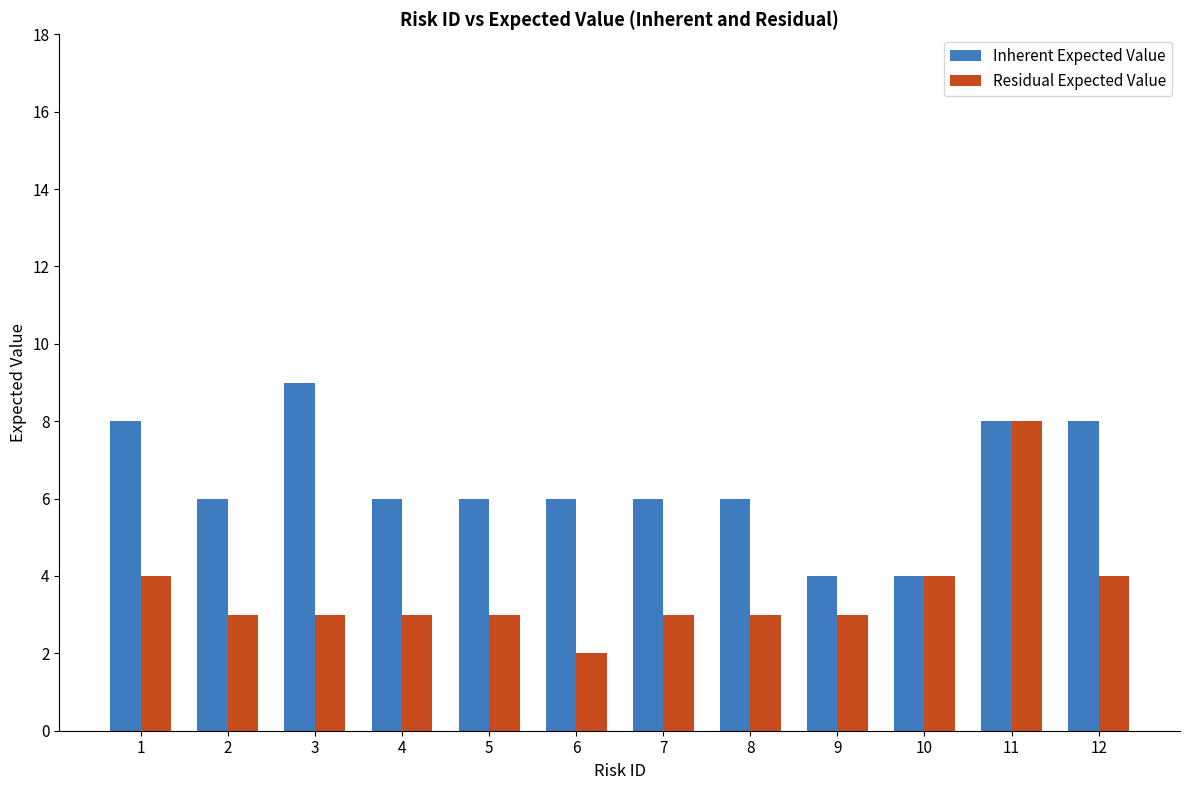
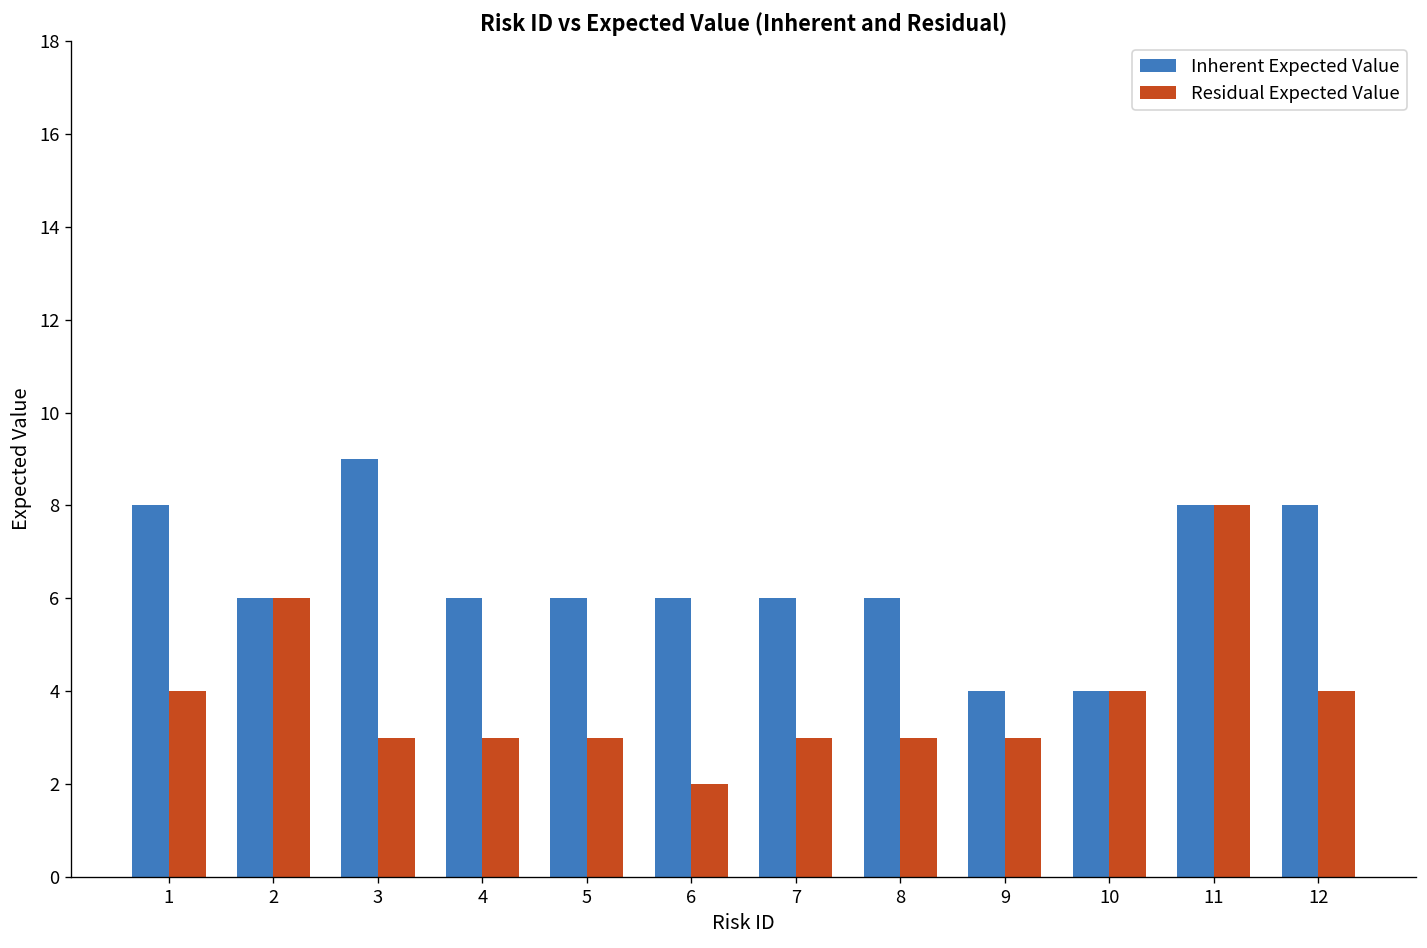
Residual Expected Value, 2: 3 -> 6
